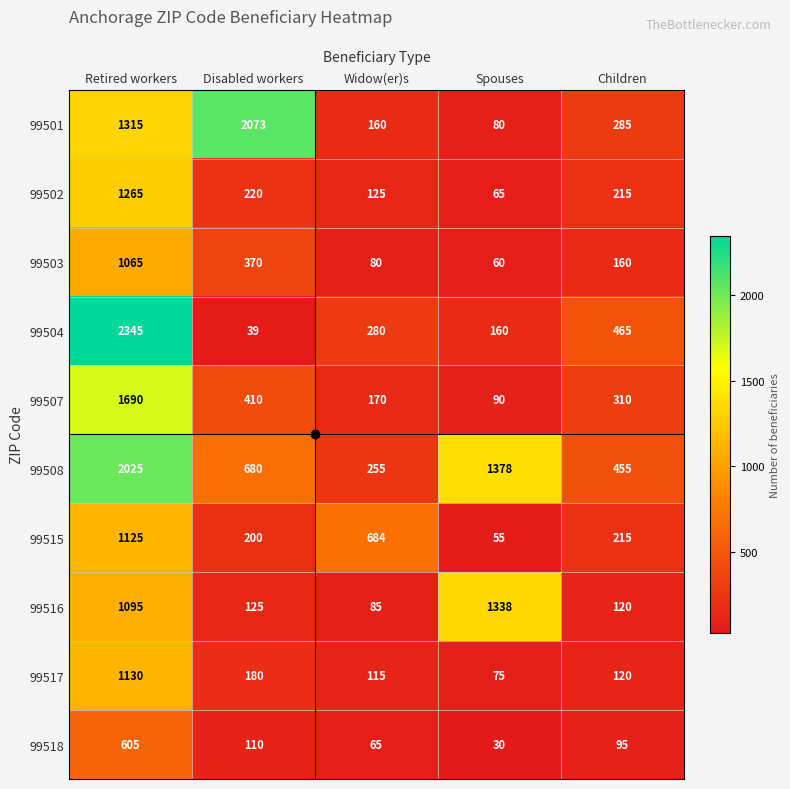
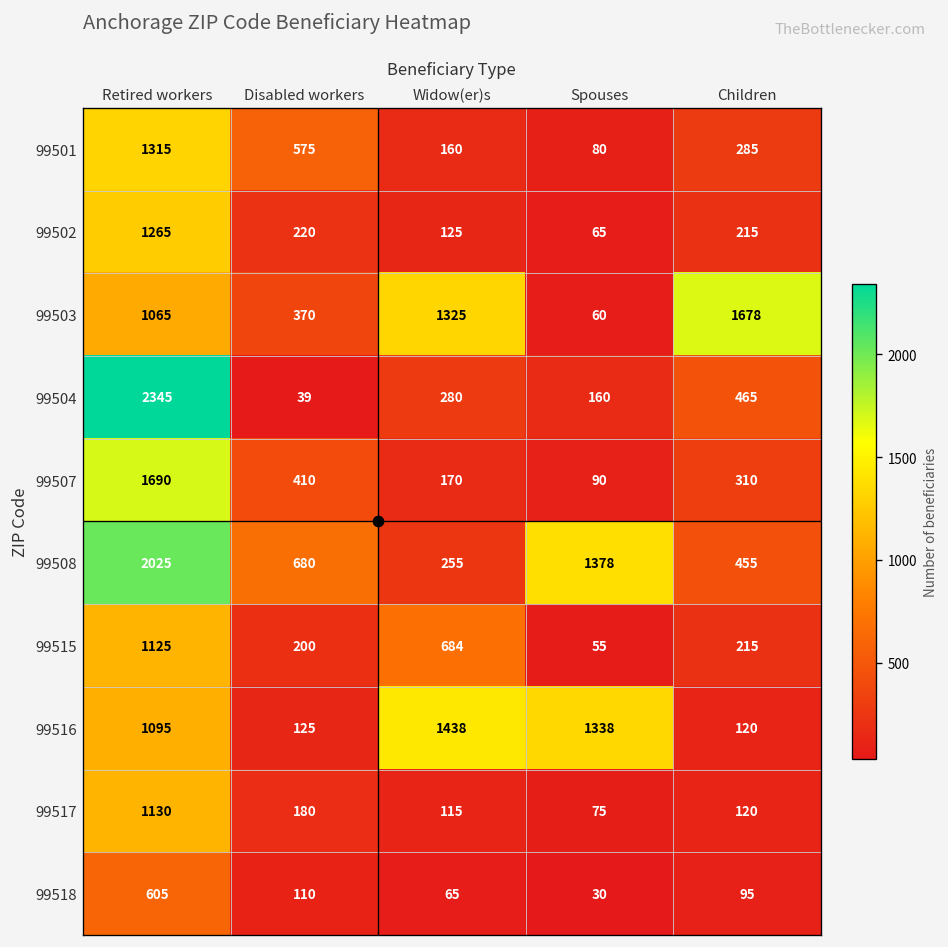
99501, Disabled workers: 2073 -> 575
99503, Widow(er)s: 80 -> 1325
99503, Children: 160 -> 1678
99516, Widow(er)s: 85 -> 1438
